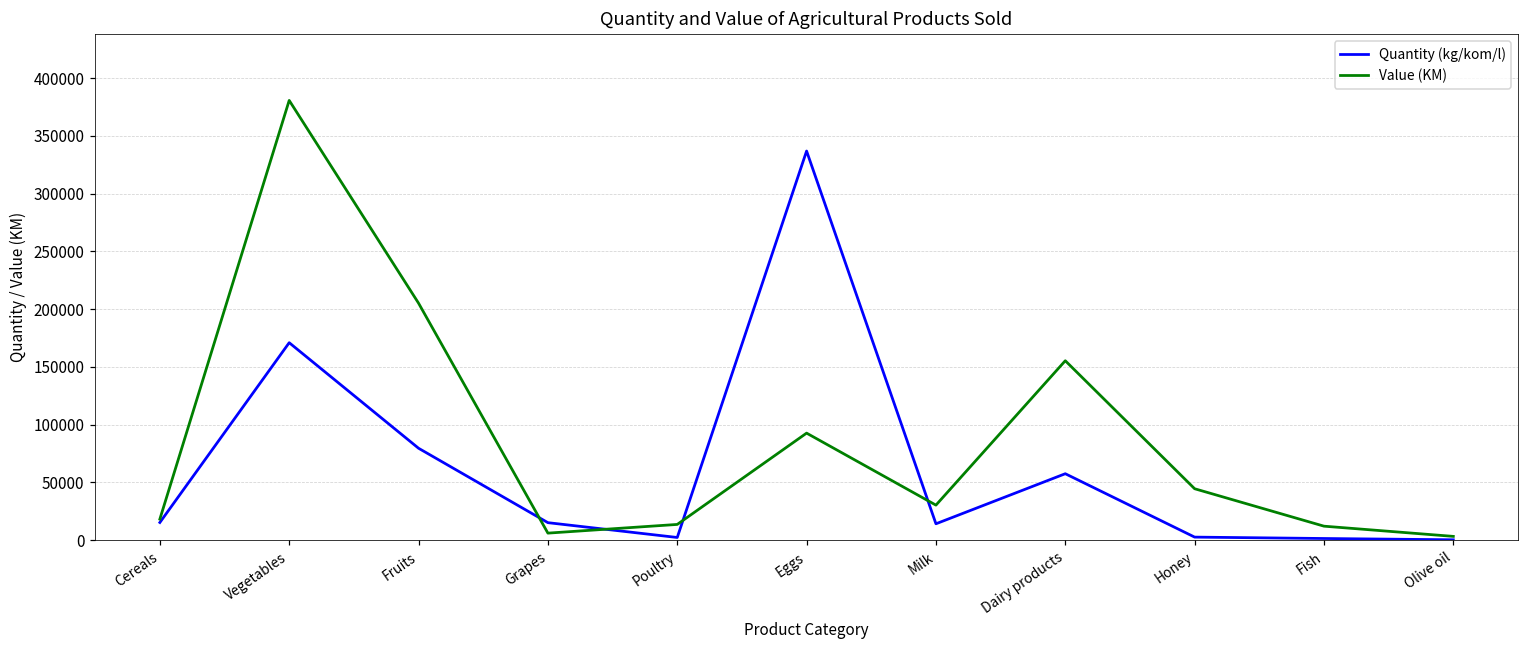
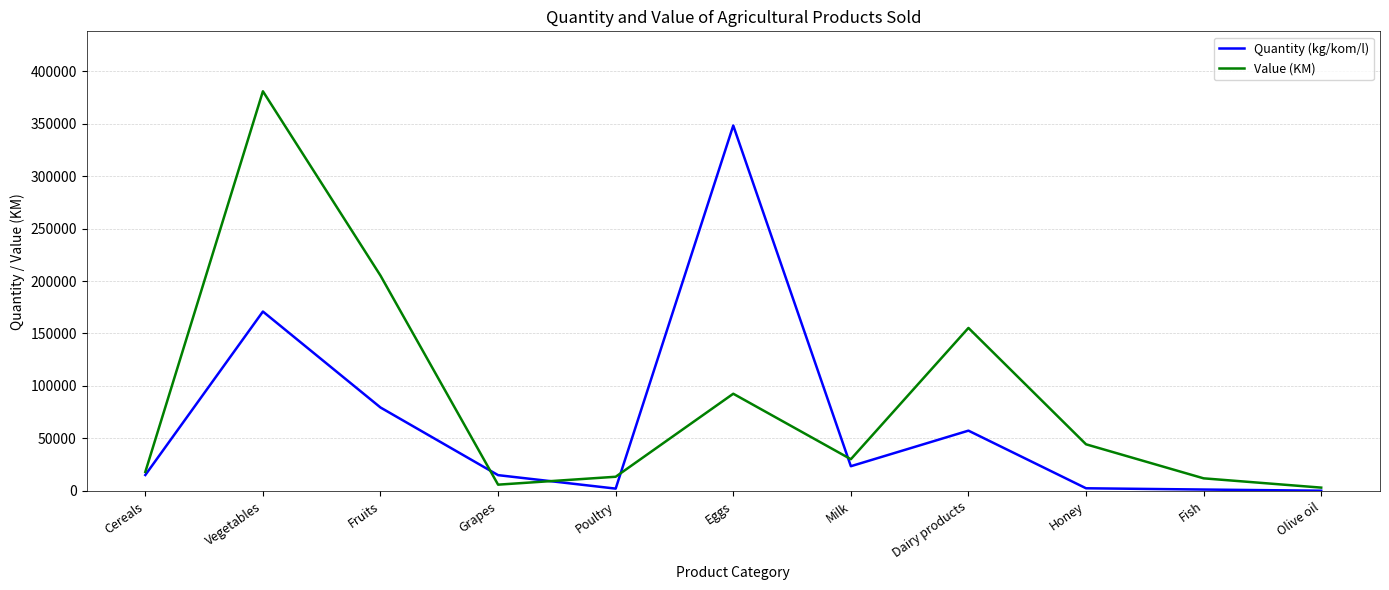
Quantity (kg/kom/l), Eggs: 337000 -> 348000
Quantity (kg/kom/l), Milk: 14000 -> 24000
